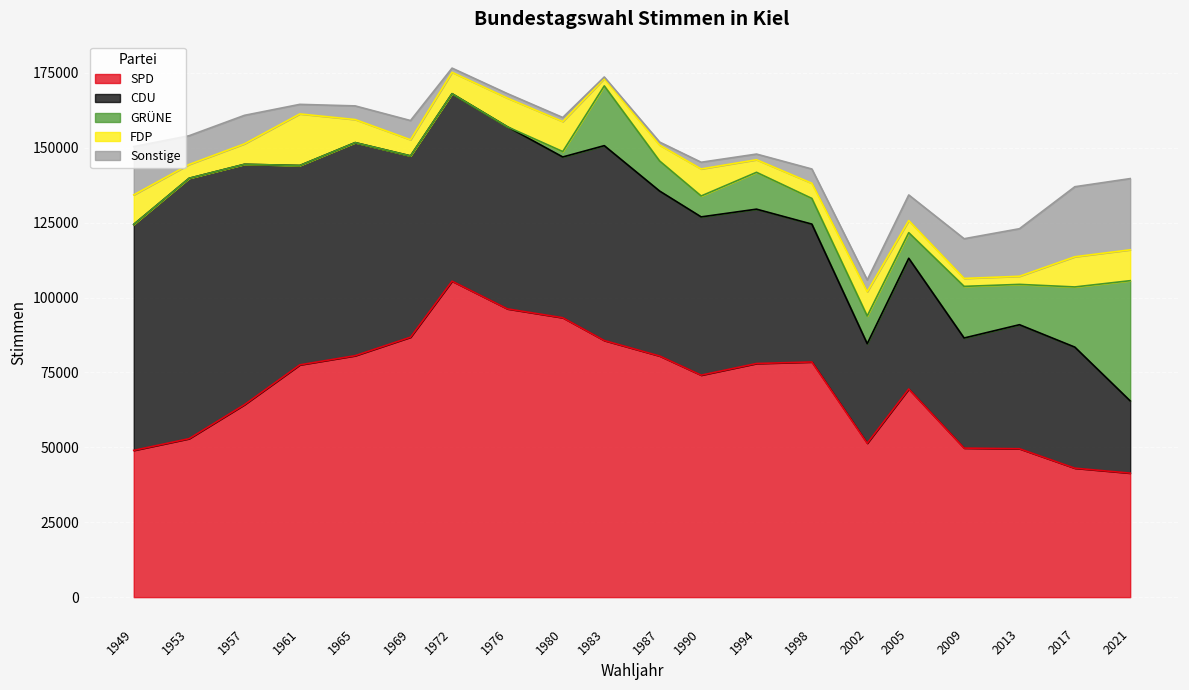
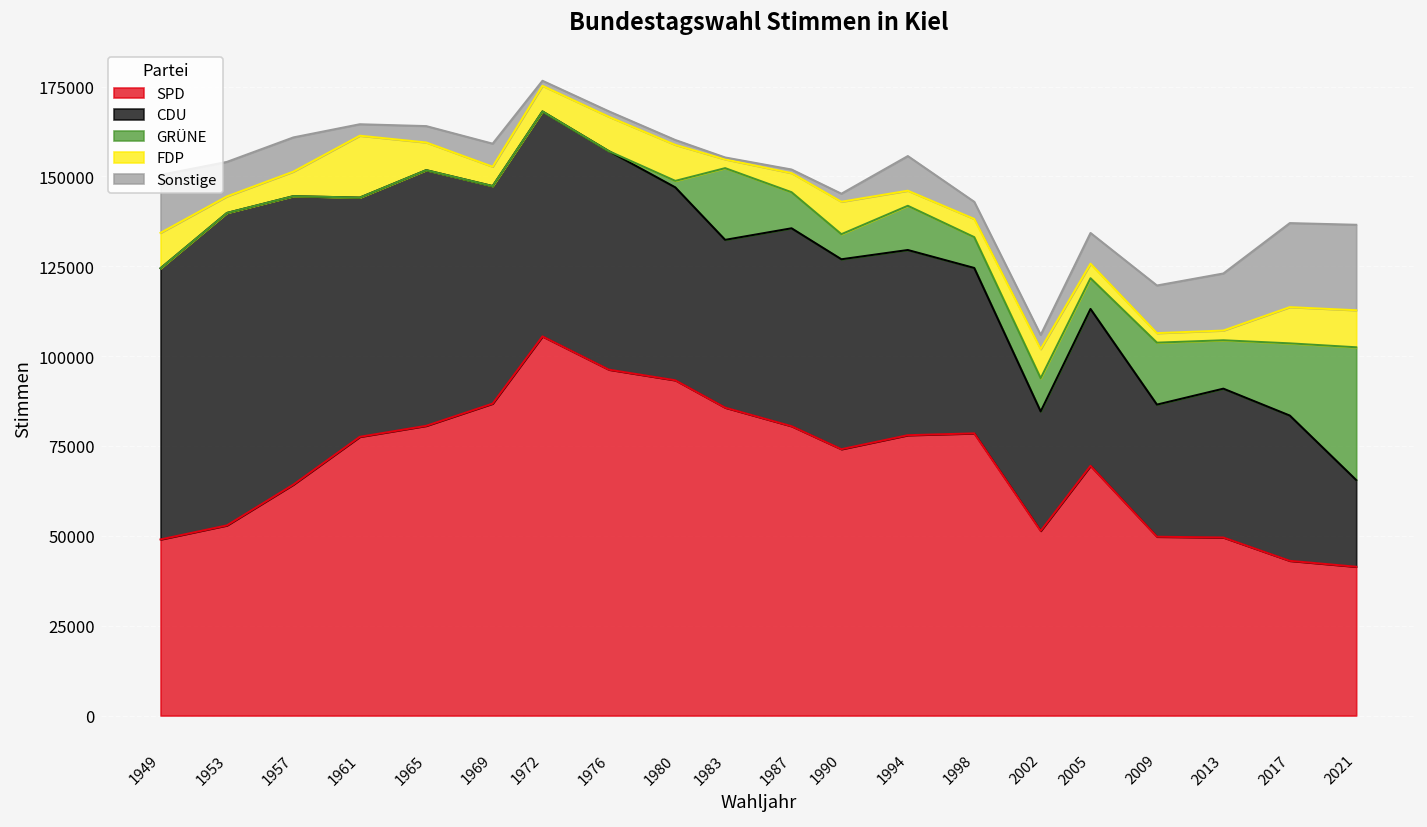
CDU, 1983: 65000 -> 47000
Sonstige, 1994: 2000 -> 10000
GRÜNE, 2021: 40000 -> 37000
